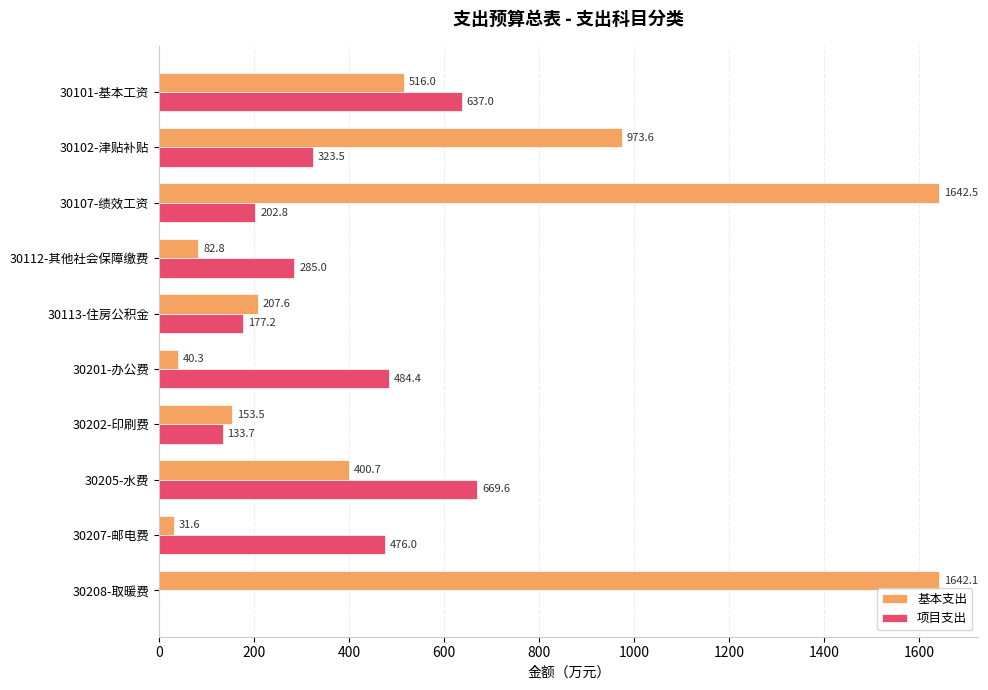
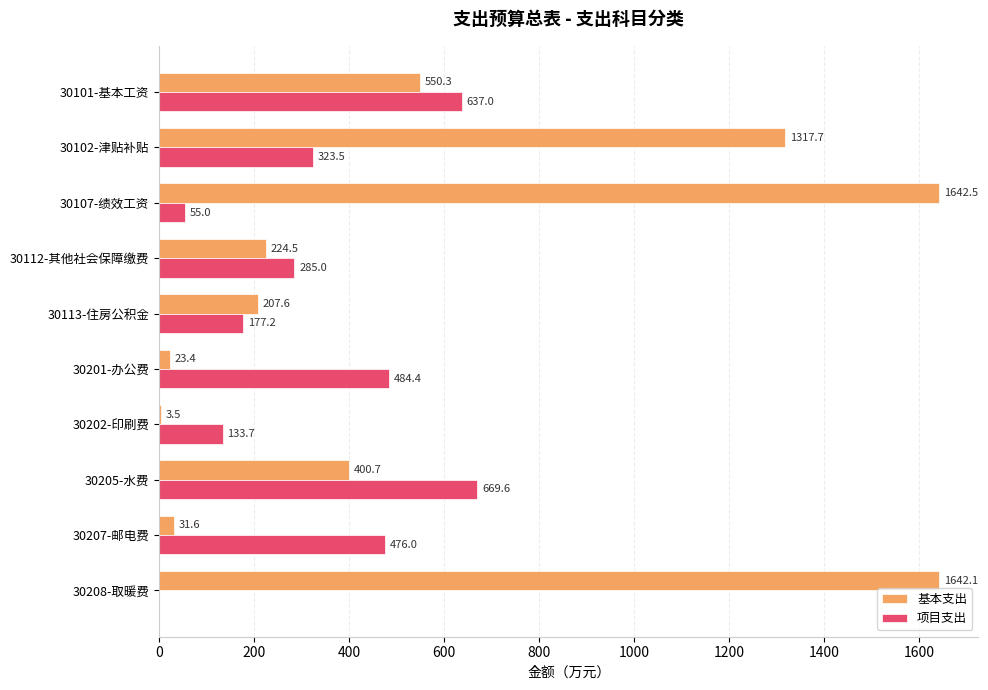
基本支出, 30101-基本工资: 516.0 -> 550.3
基本支出, 30102-津贴补贴: 973.6 -> 1317.7
项目支出, 30107-绩效工资: 202.8 -> 55.0
基本支出, 30112-其他社会保障缴费: 82.8 -> 224.5
基本支出, 30201-办公费: 40.3 -> 23.4
基本支出, 30202-印刷费: 153.5 -> 3.5
